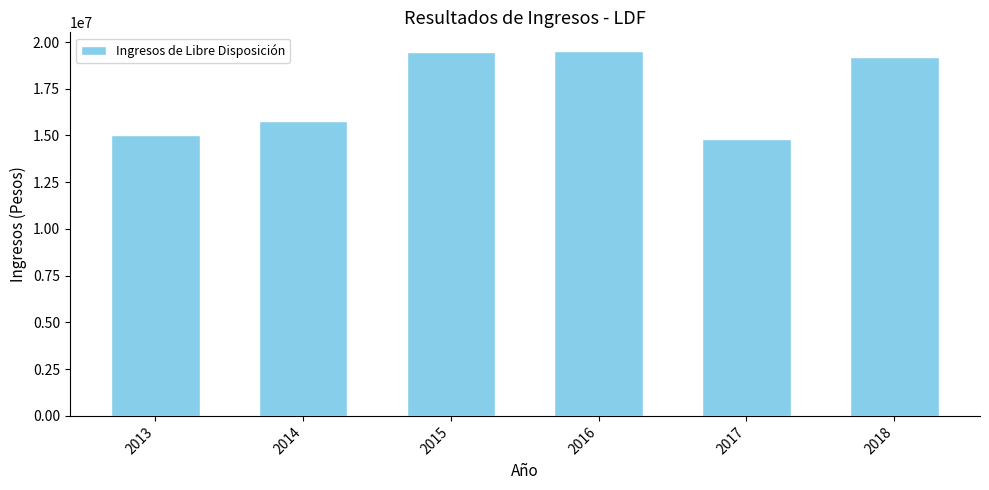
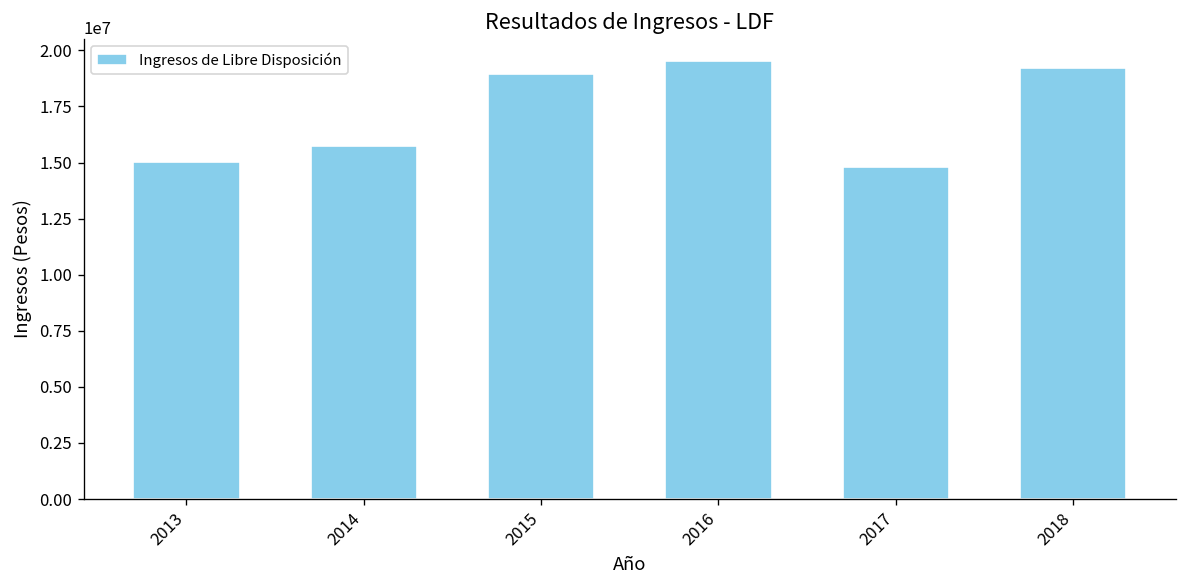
2015: 19500000 -> 18900000
